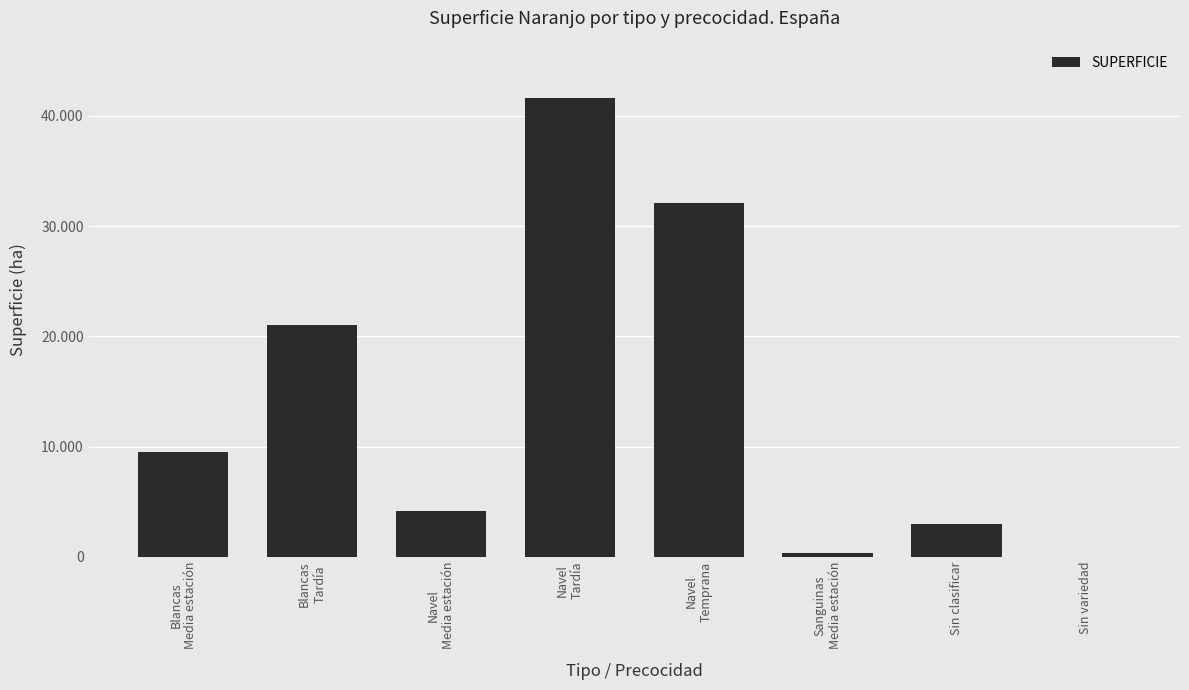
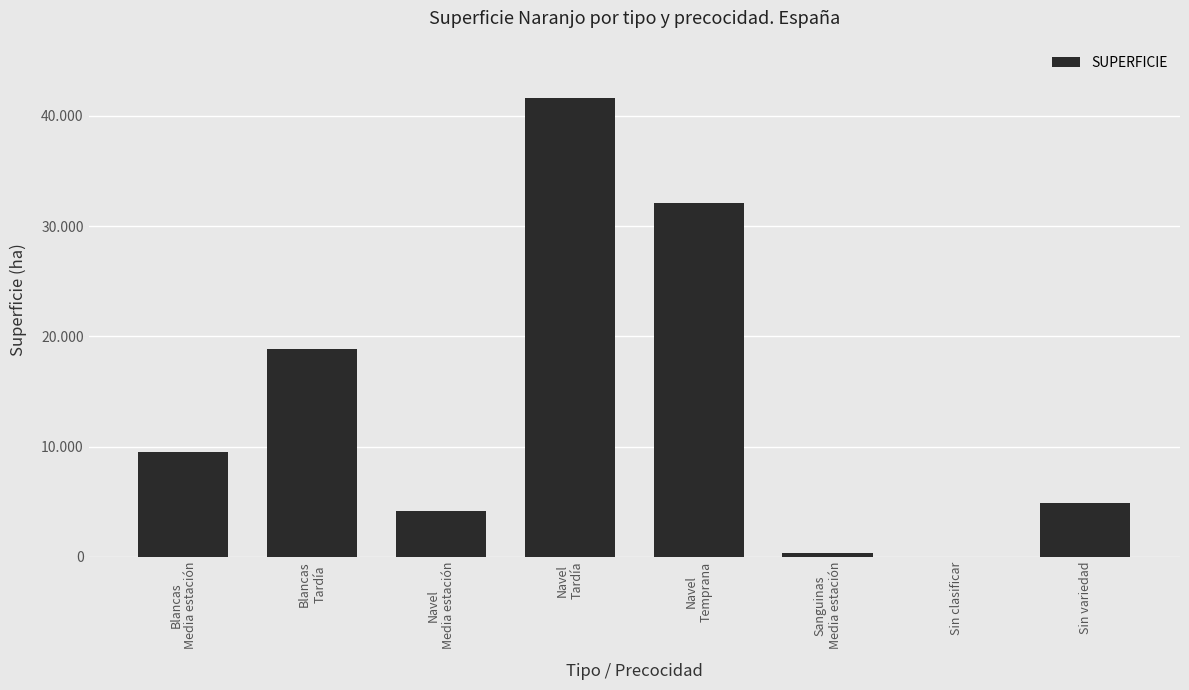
Blancas Tardía: 21.1 -> 18.9
Sin clasificar: 2.9 -> 0.0
Sin variedad: 0.0 -> 4.9
